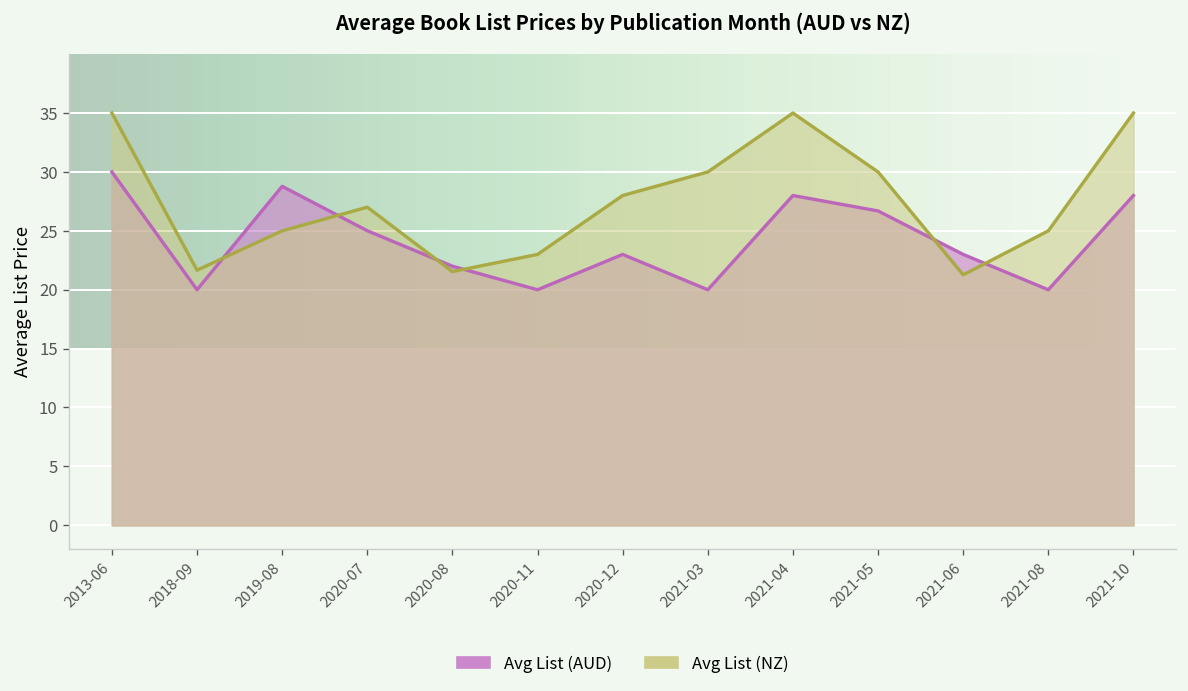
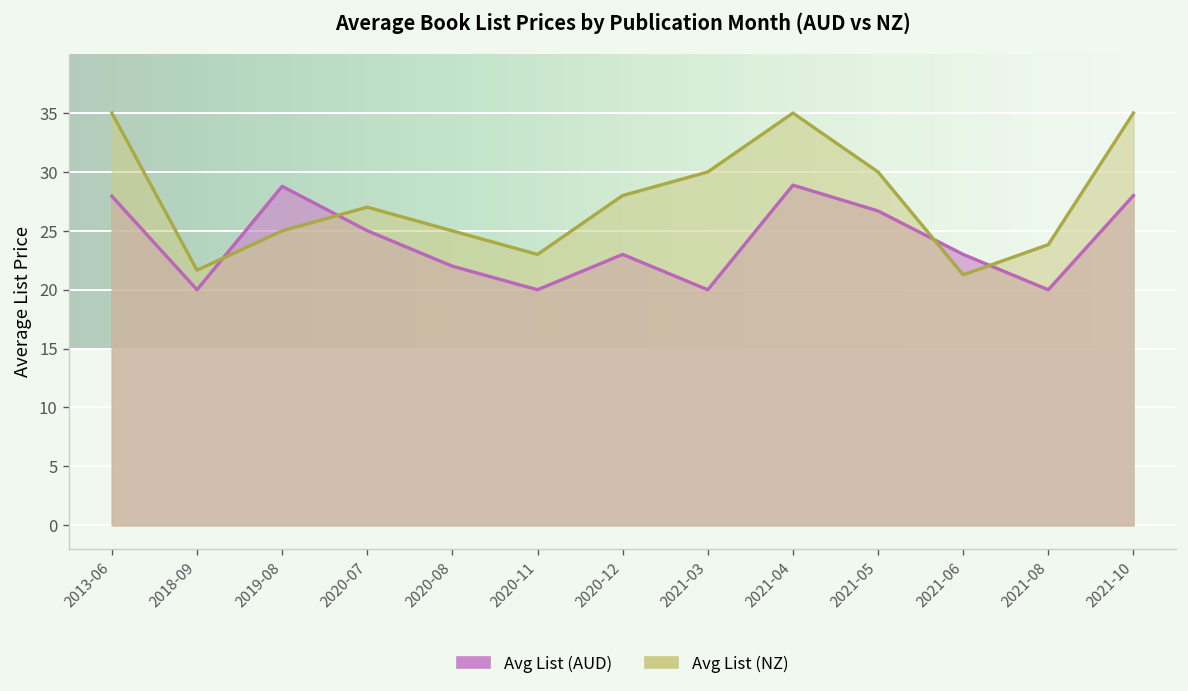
Avg List (AUD), 2013-06: 30 -> 28
Avg List (NZ), 2020-08: 22 -> 25
Avg List (AUD), 2021-04: 28 -> 29
Avg List (NZ), 2021-08: 25 -> 24
